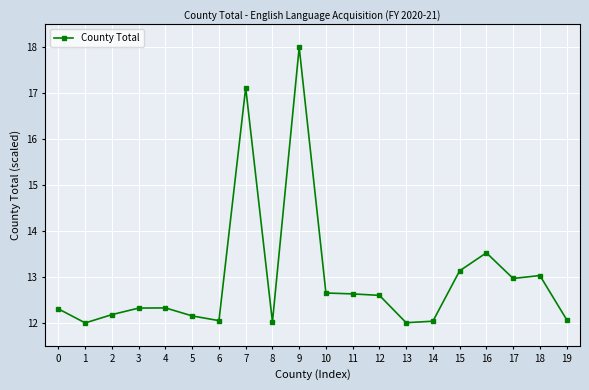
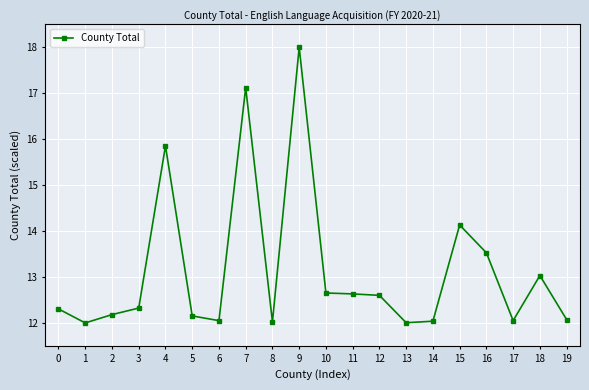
4: 12.3 -> 15.9
15: 13.1 -> 14.1
17: 13.0 -> 12.1
